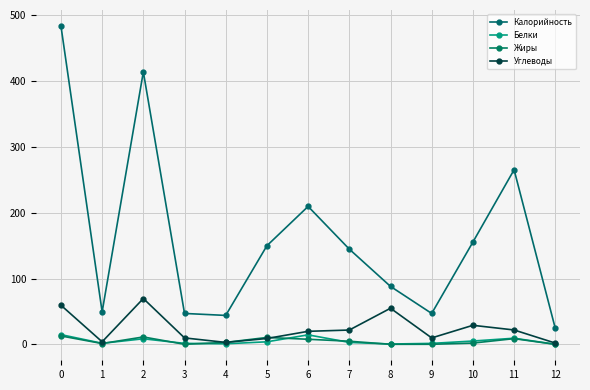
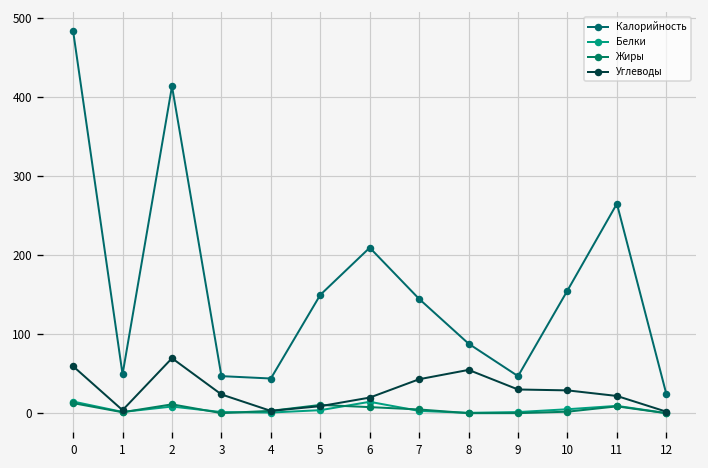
Углеводы, 3: 10 -> 20
Углеводы, 7: 20 -> 40
Углеводы, 9: 10 -> 30
